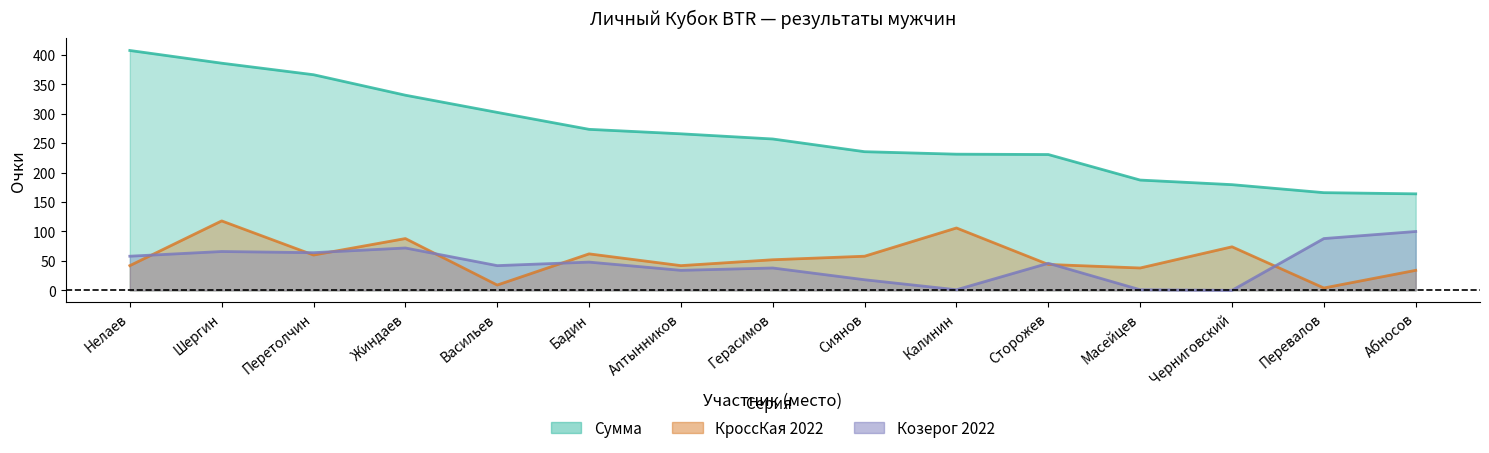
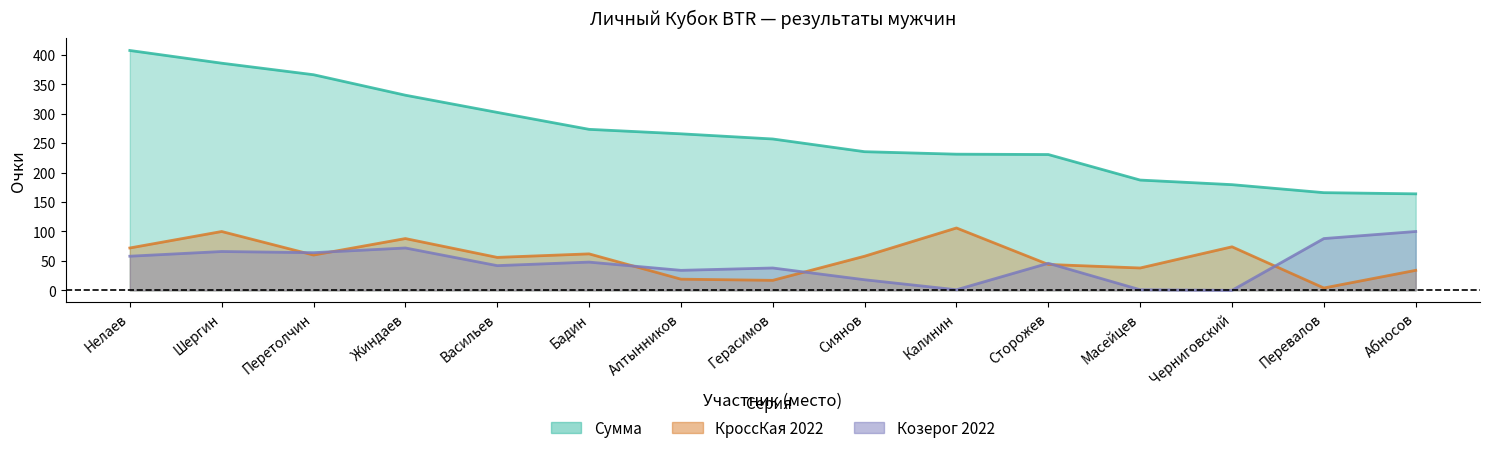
КроссКая 2022, Нелаев: 40 -> 70
КроссКая 2022, Шергин: 120 -> 100
КроссКая 2022, Васильев: 10 -> 60
КроссКая 2022, Алтынников: 40 -> 20
КроссКая 2022, Герасимов: 50 -> 20
